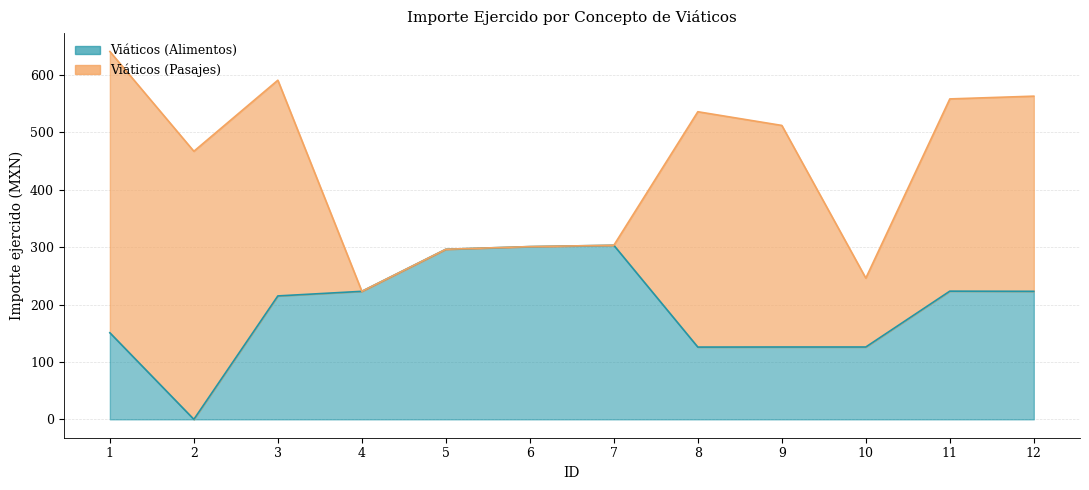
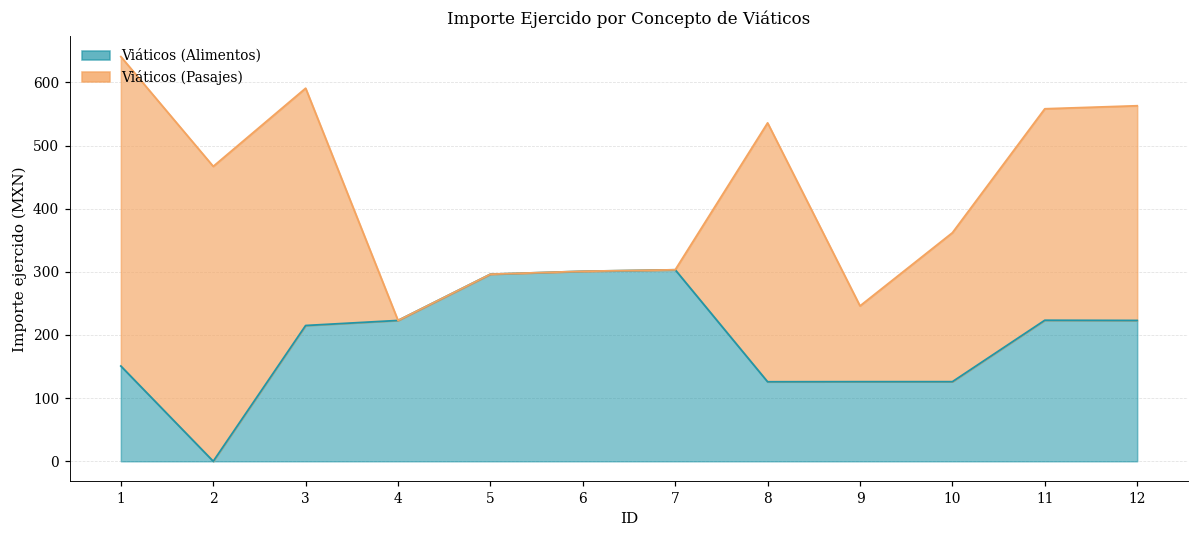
Viáticos (Pasajes), 9: 390 -> 120
Viáticos (Pasajes), 10: 120 -> 240
